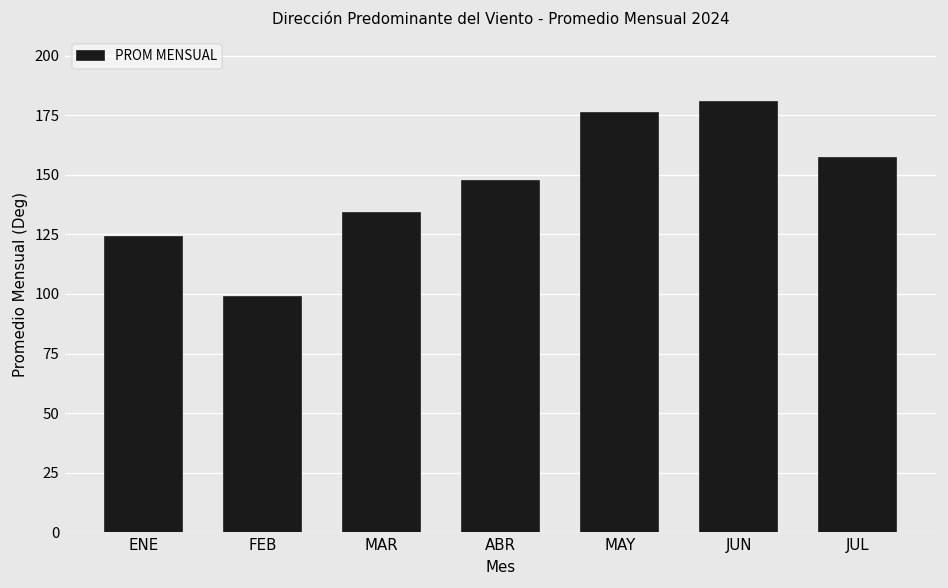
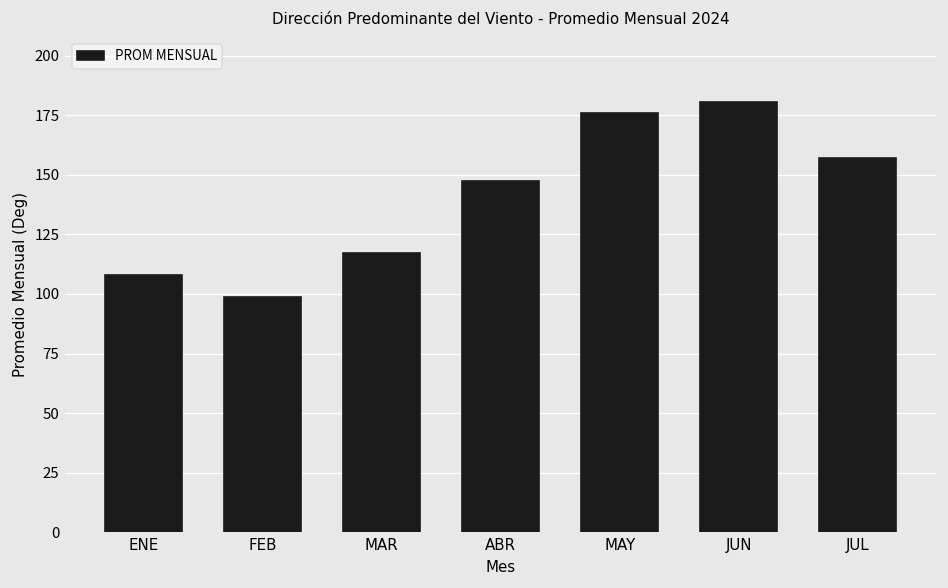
ENE: 124 -> 108
MAR: 134 -> 117
